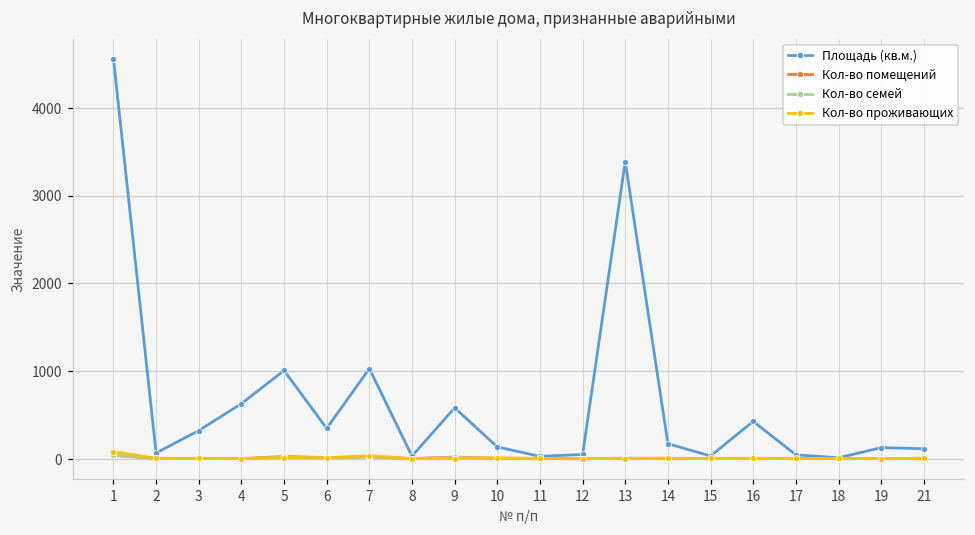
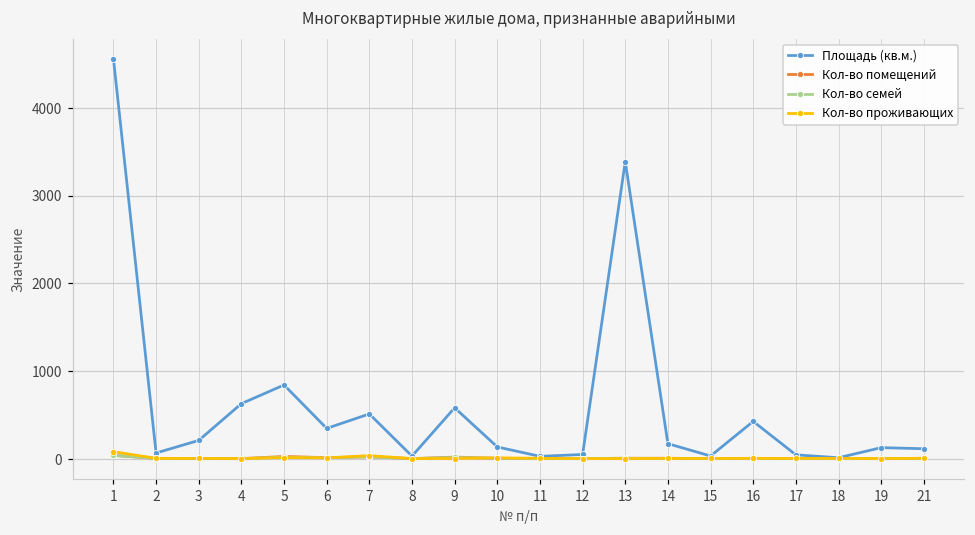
Площадь (кв.м.), 3: 300 -> 200
Площадь (кв.м.), 5: 1000 -> 800
Площадь (кв.м.), 7: 1000 -> 500
